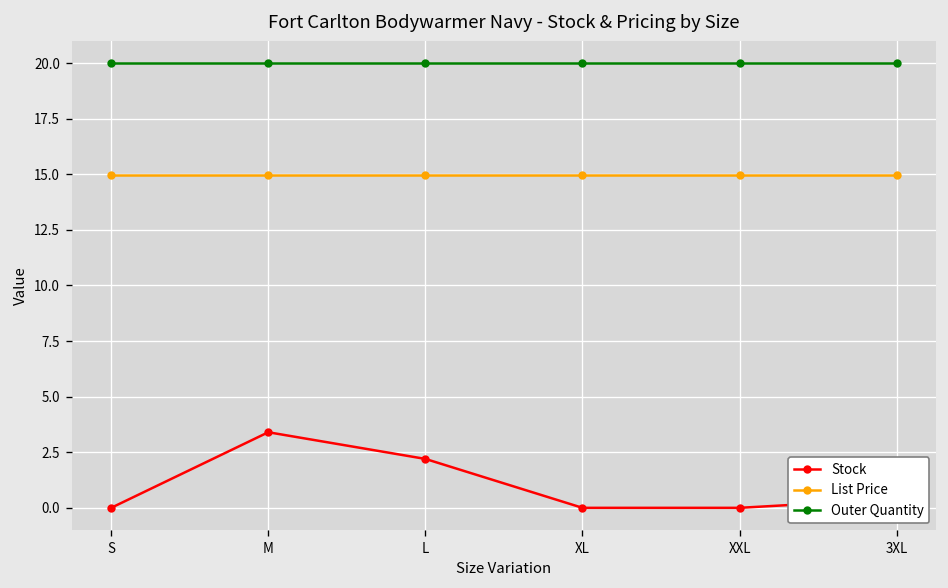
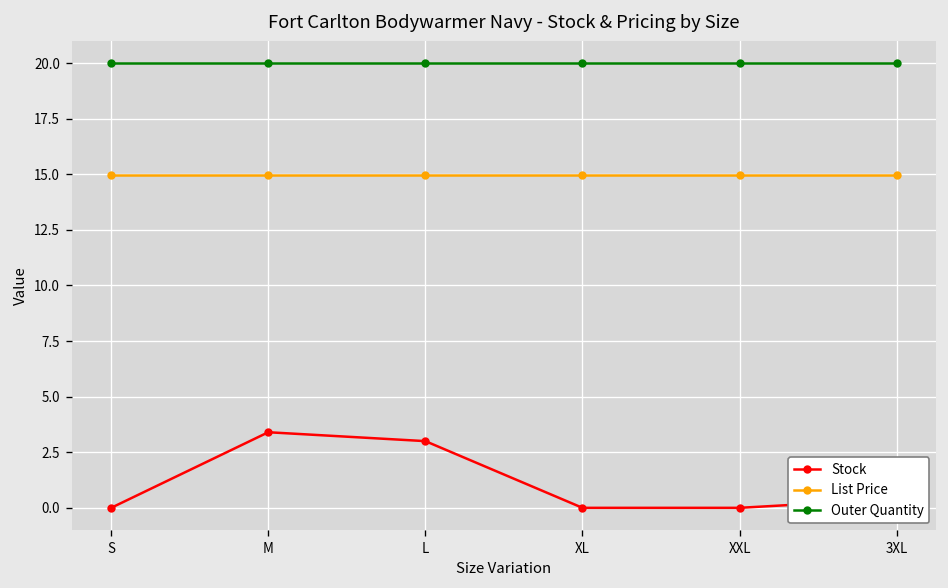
Stock, L: 2.2 -> 3.0
